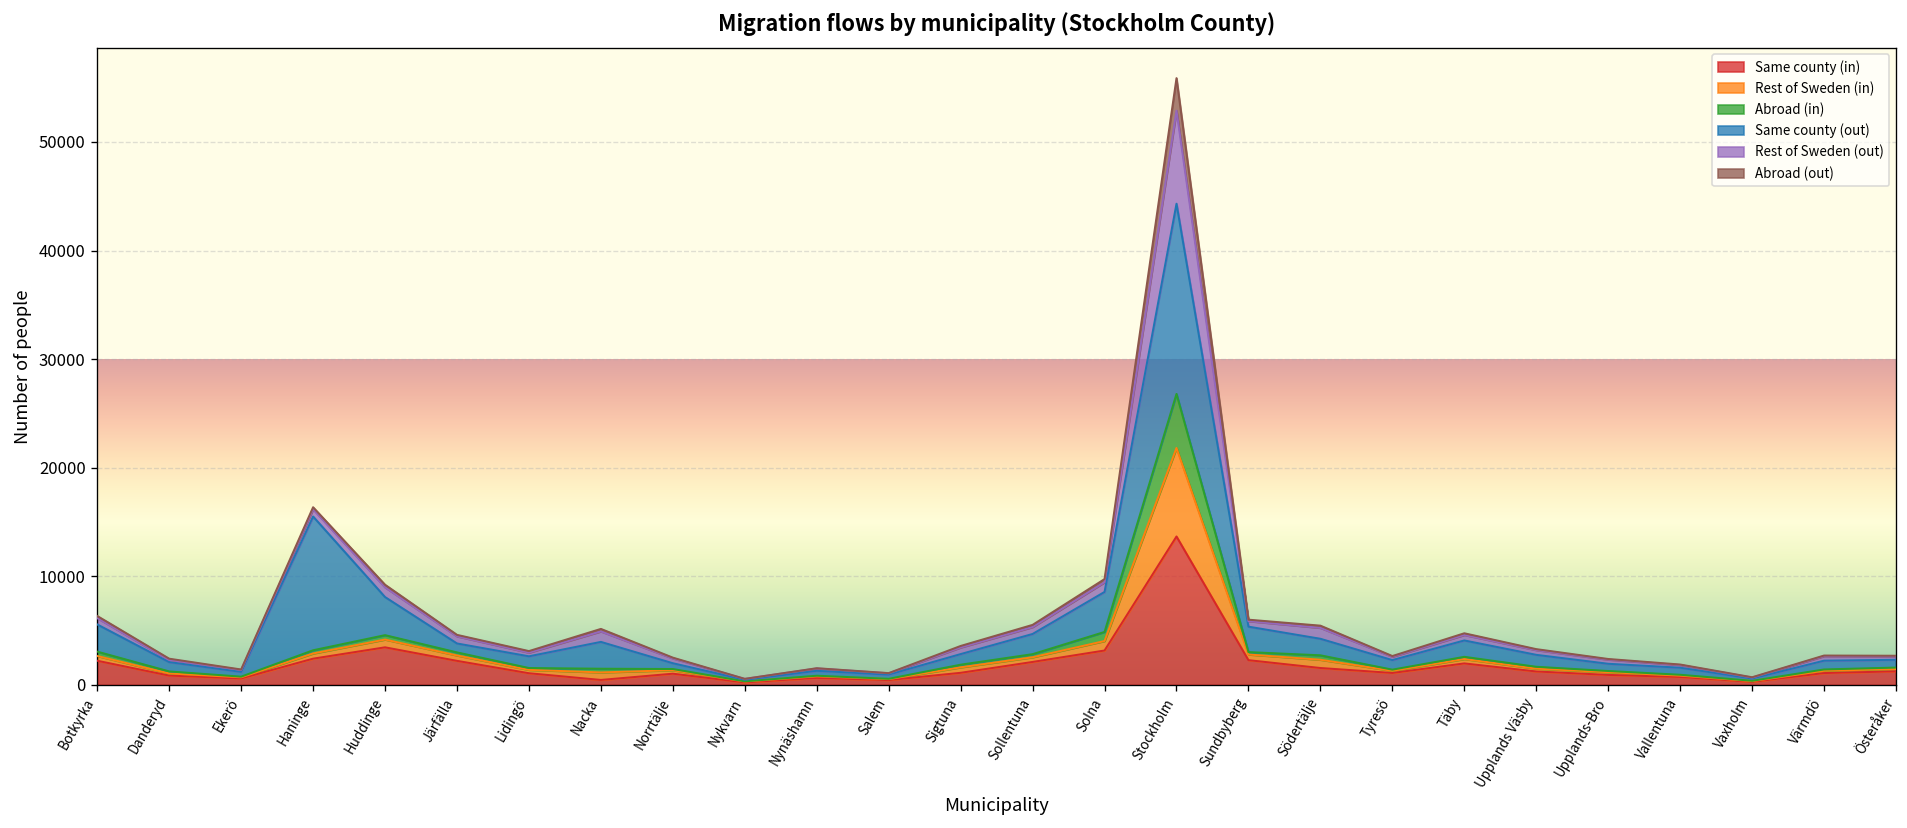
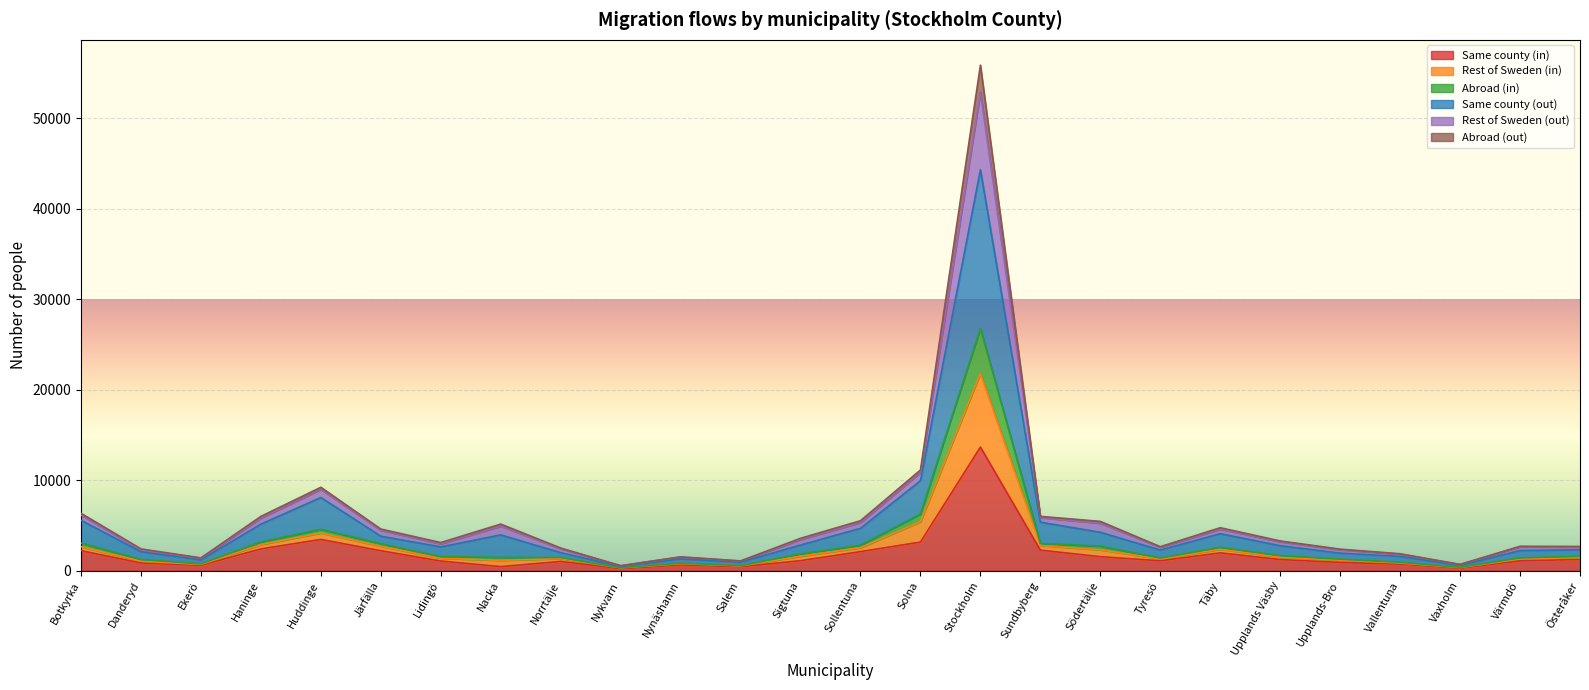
Same county (out), Haninge: 12000 -> 2000
Rest of Sweden (in), Solna: 1000 -> 2000
